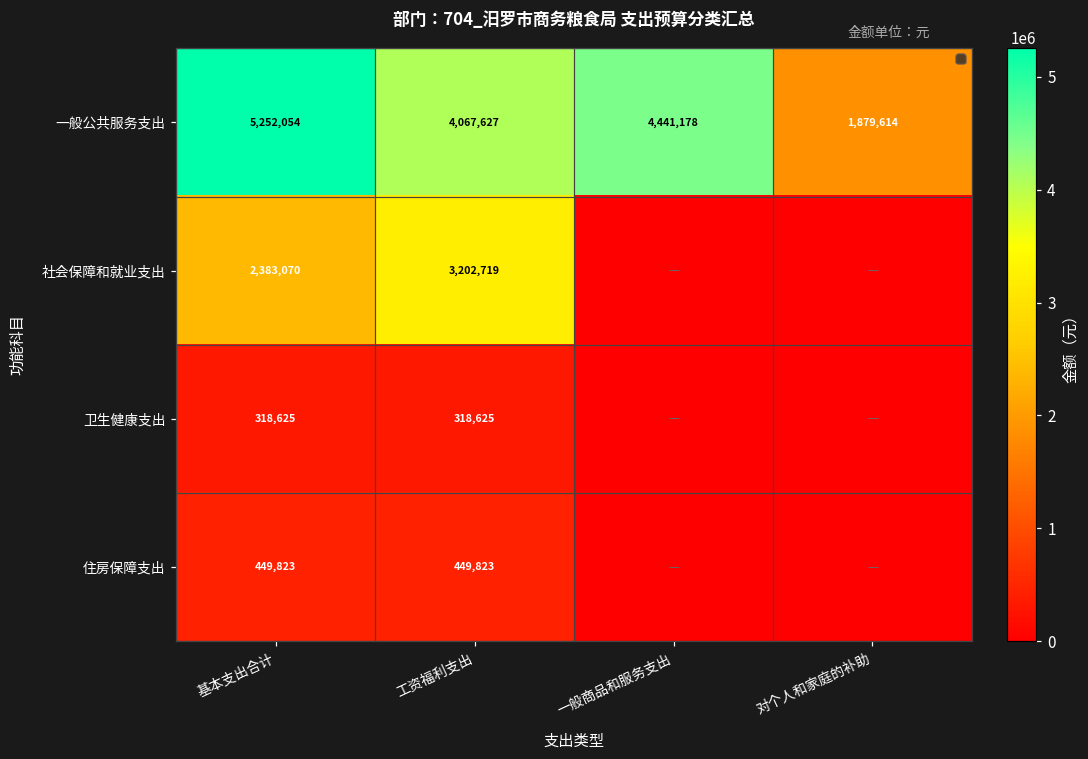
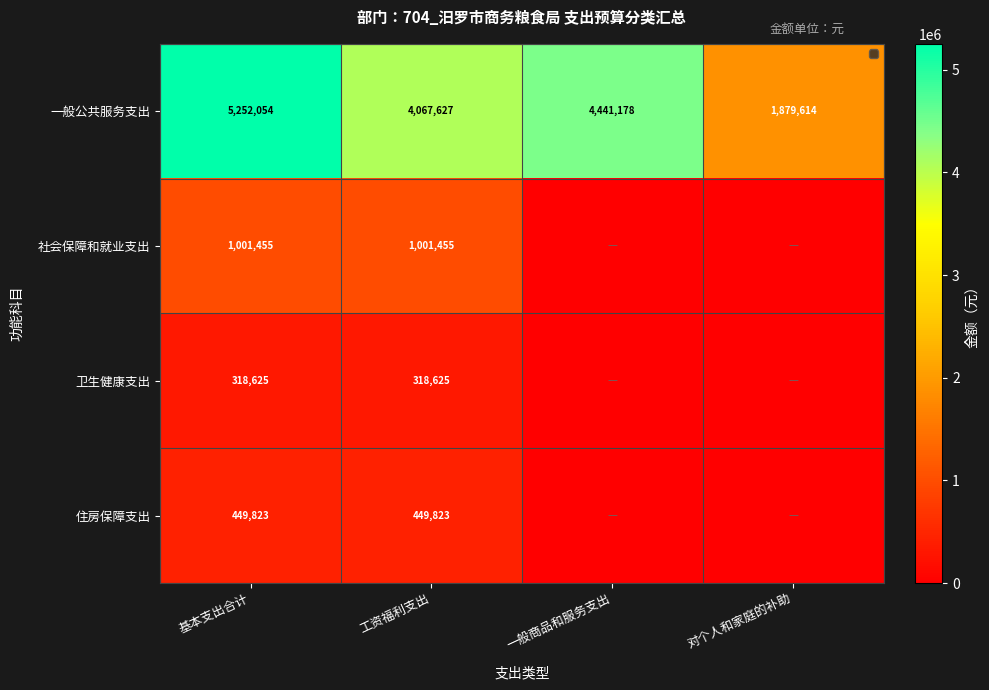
社会保障和就业支出, 基本支出合计: 2,383,070 -> 1,001,455
社会保障和就业支出, 工资福利支出: 3,202,719 -> 1,001,455
